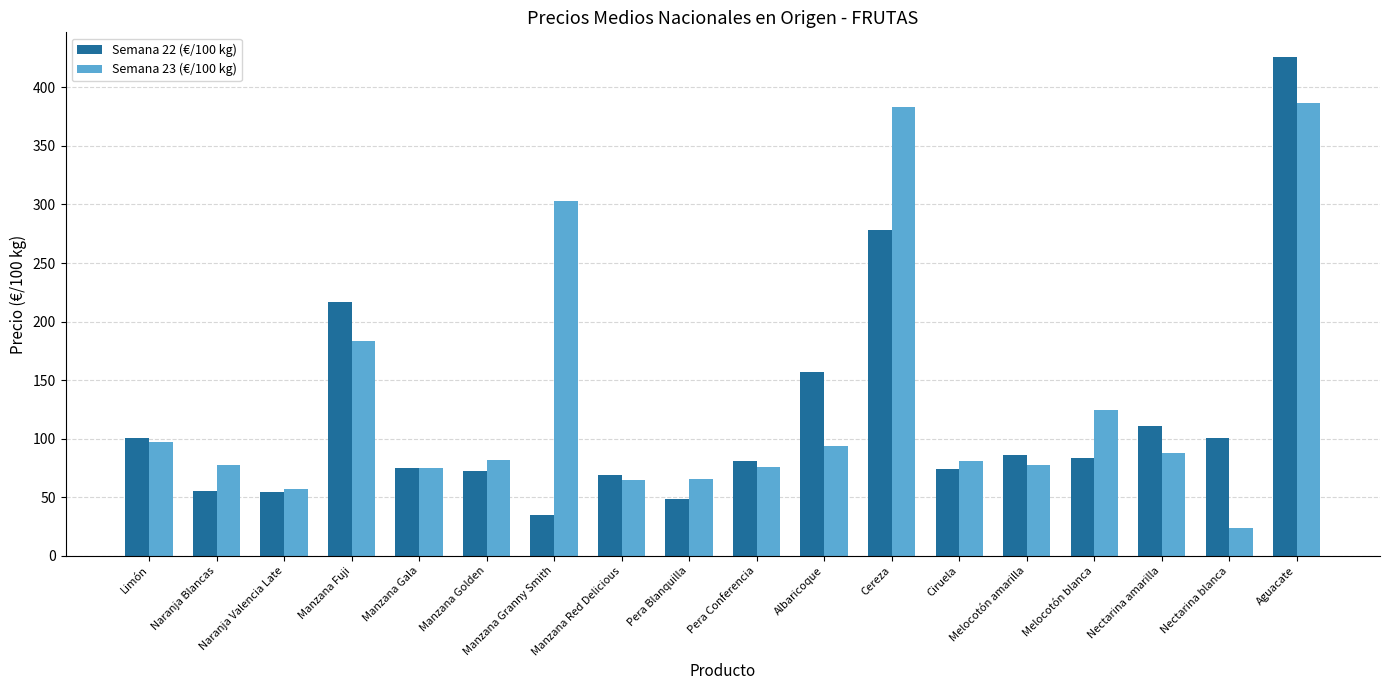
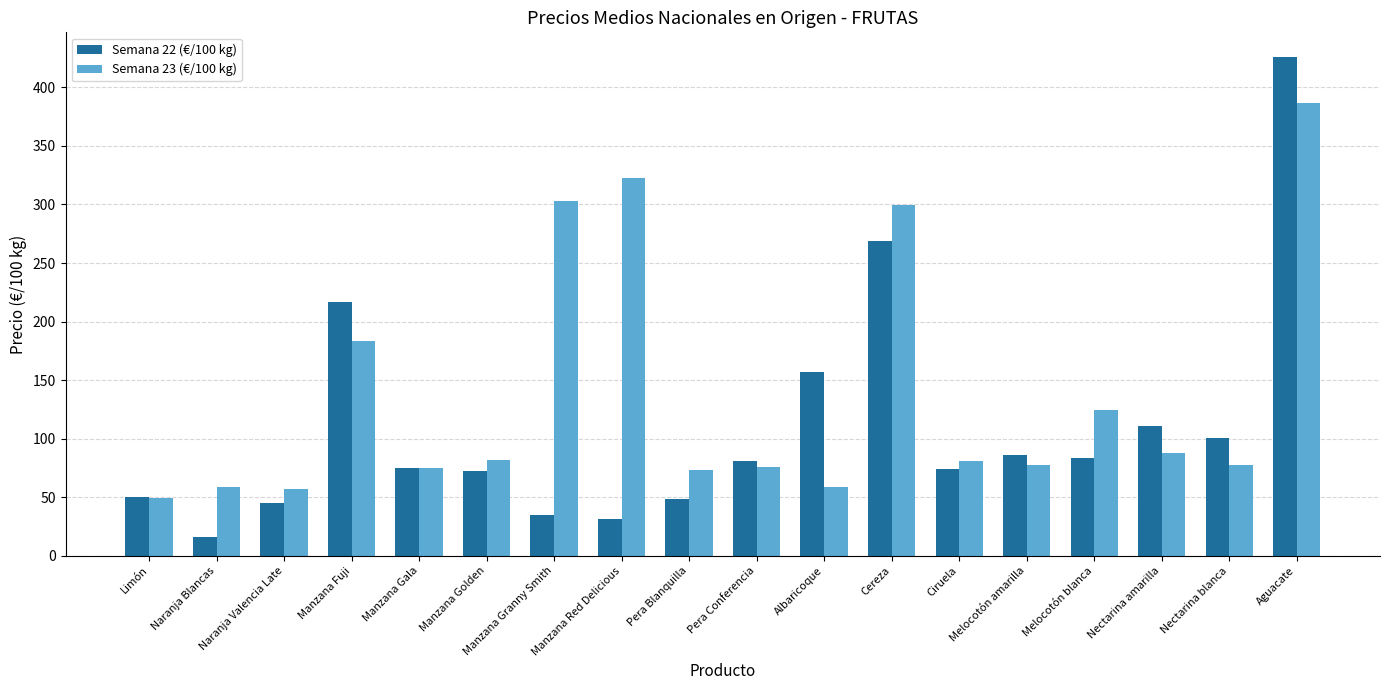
Semana 22 (€/100 kg), Limón: 100 -> 50
Semana 23 (€/100 kg), Limón: 97 -> 50
Semana 22 (€/100 kg), Naranja Blancas: 56 -> 16
Semana 23 (€/100 kg), Naranja Blancas: 78 -> 59
Semana 22 (€/100 kg), Naranja Valencia Late: 54 -> 45
Semana 22 (€/100 kg), Manzana Red Delicious: 69 -> 31
Semana 23 (€/100 kg), Manzana Red Delicious: 65 -> 322
Semana 23 (€/100 kg), Pera Blanquilla: 65 -> 73
Semana 23 (€/100 kg), Albaricoque: 94 -> 59
Semana 22 (€/100 kg), Cereza: 278 -> 269
Semana 23 (€/100 kg), Cereza: 384 -> 300
Semana 23 (€/100 kg), Nectarina blanca: 23 -> 78
